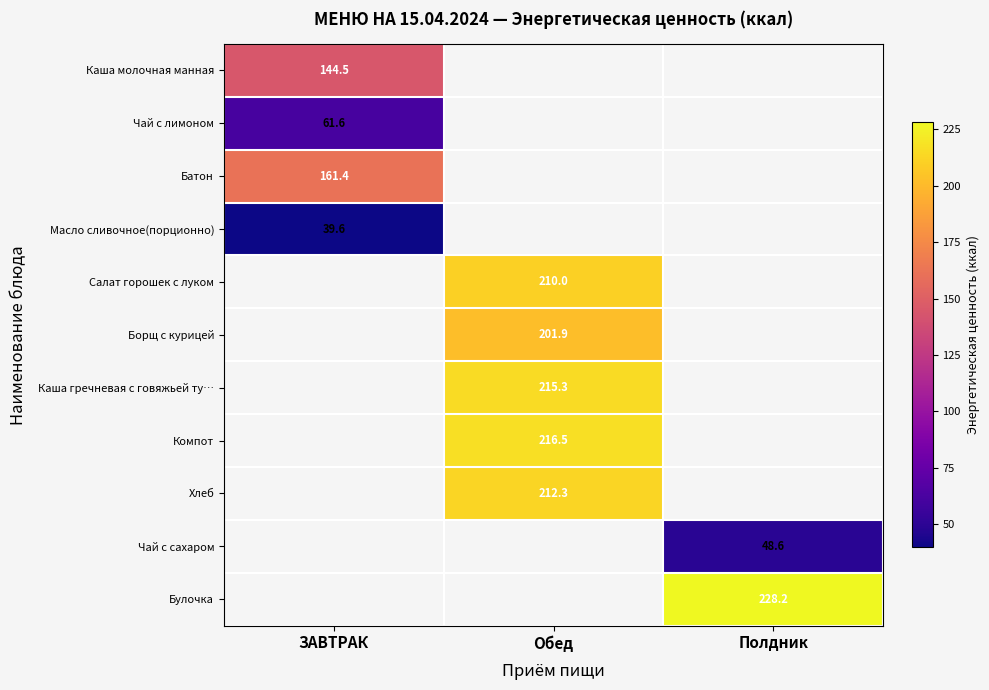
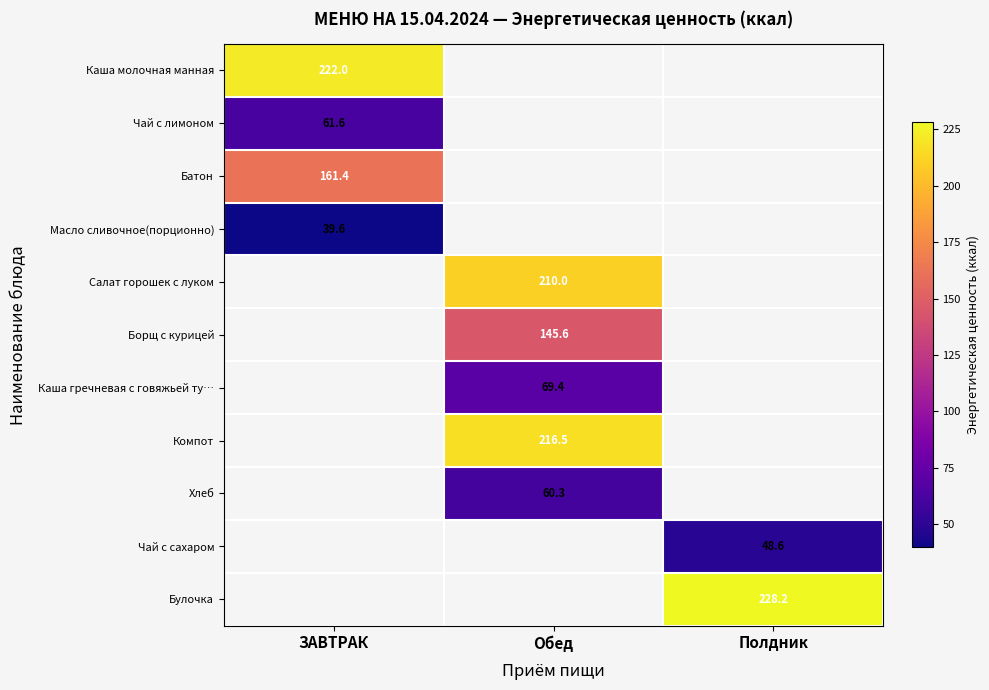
Каша молочная манная, ЗАВТРАК: 144.5 -> 222.0
Борщ с курицей, Обед: 201.9 -> 145.6
Каша гречневая с говяжьей ту…, Обед: 215.3 -> 69.4
Хлеб, Обед: 212.3 -> 60.3
